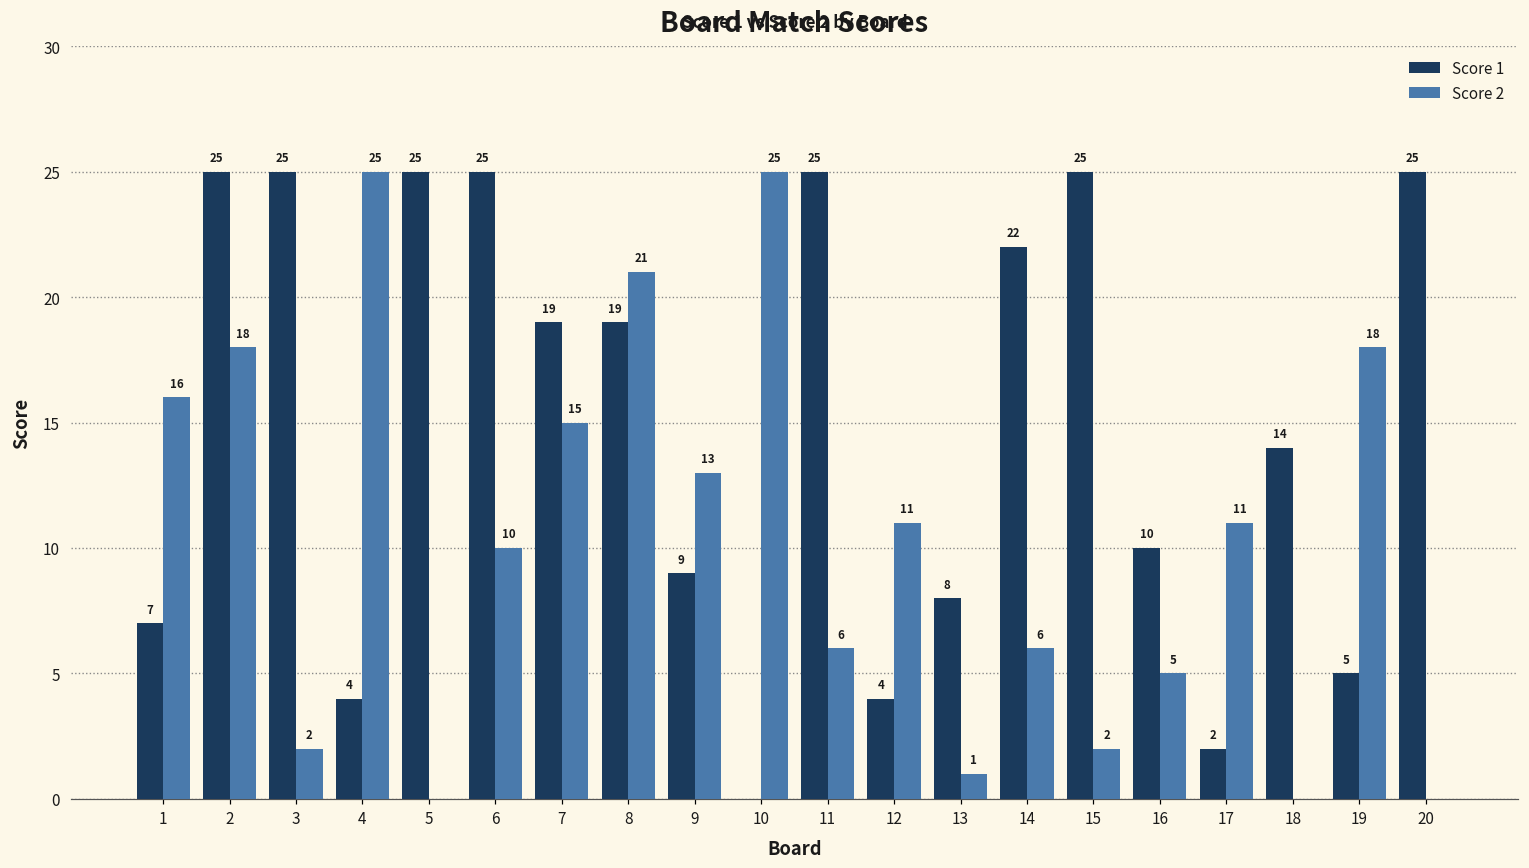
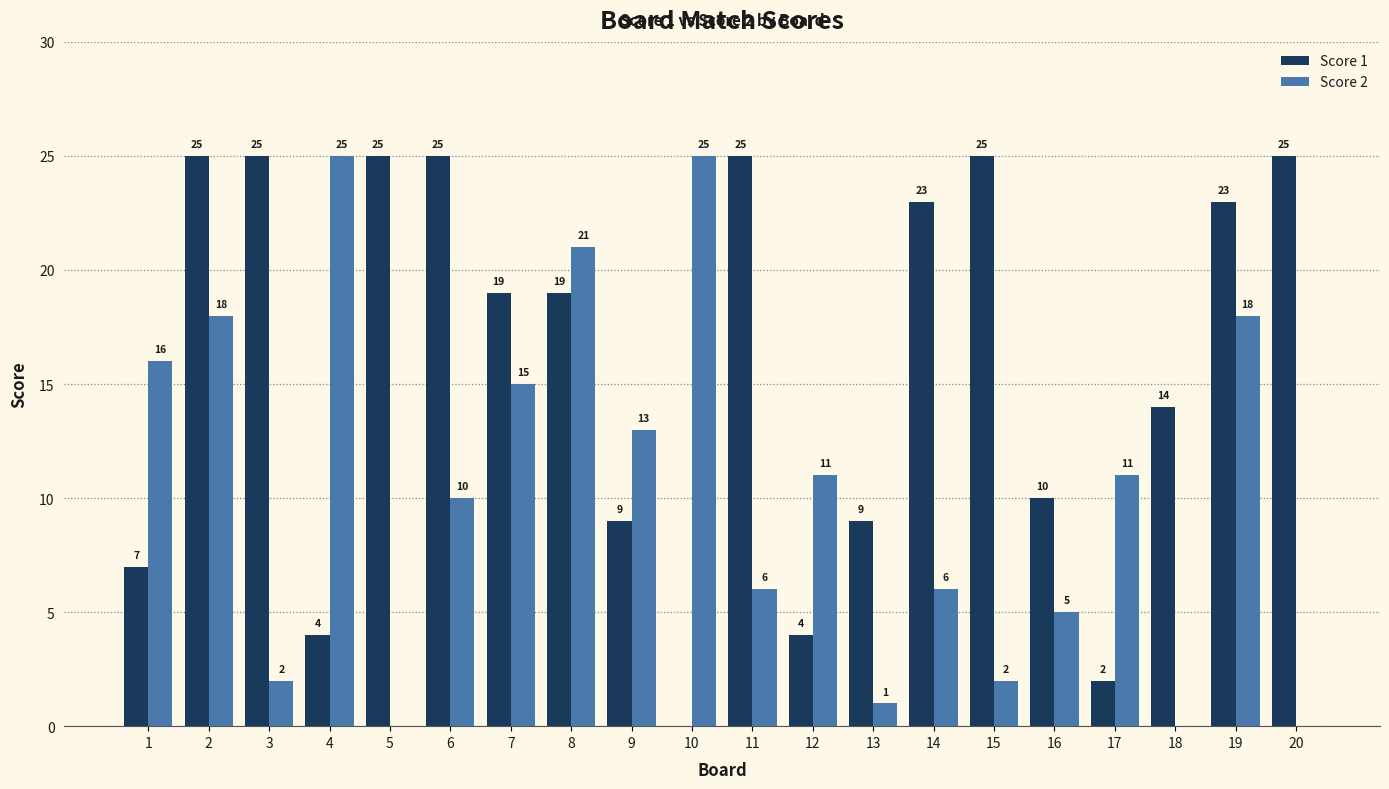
Score 1, 13: 8 -> 9
Score 1, 14: 22 -> 23
Score 1, 19: 5 -> 23
